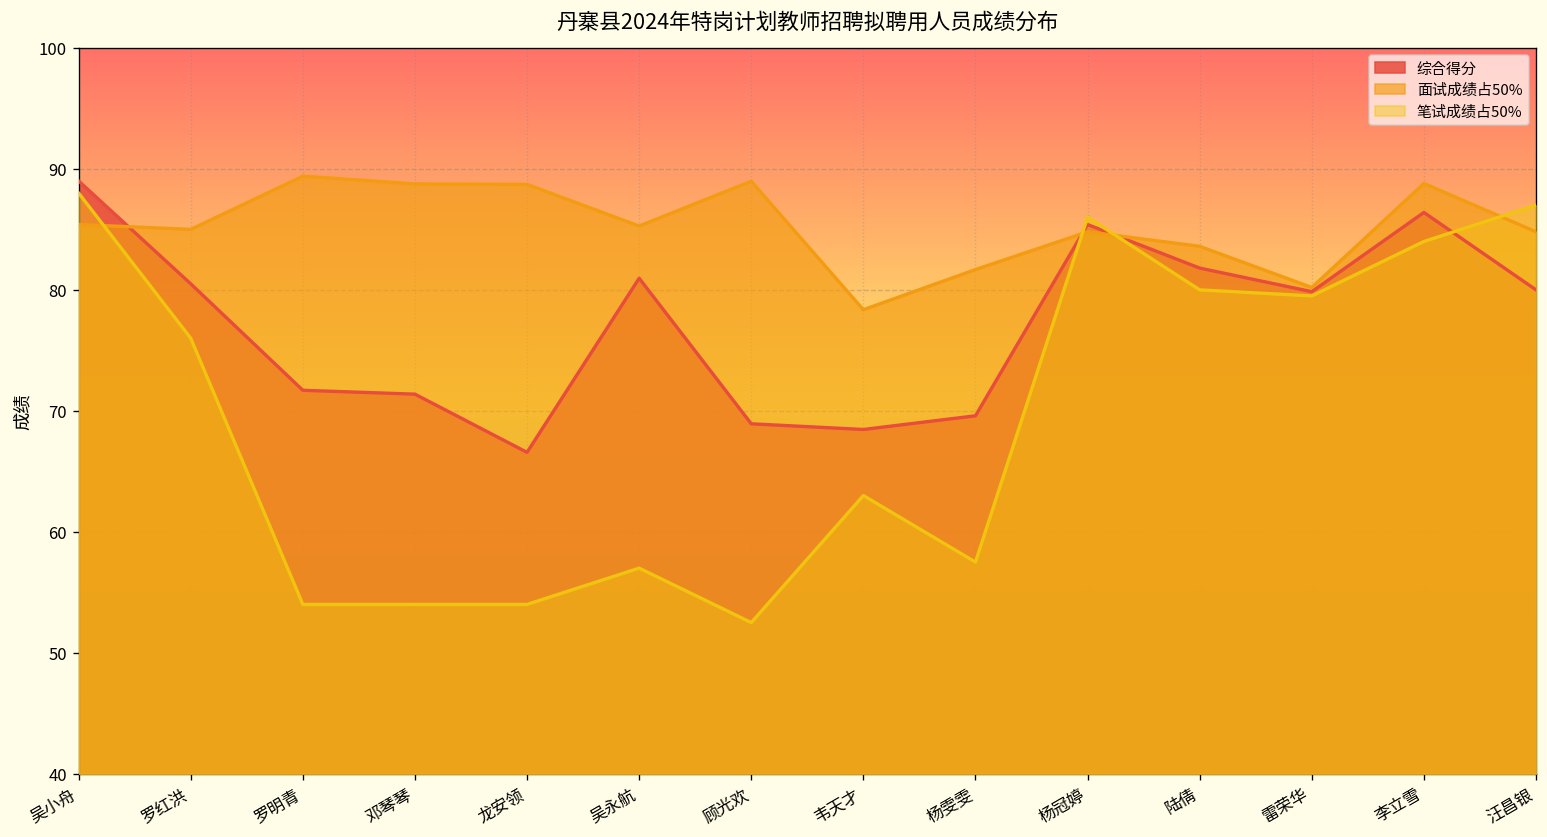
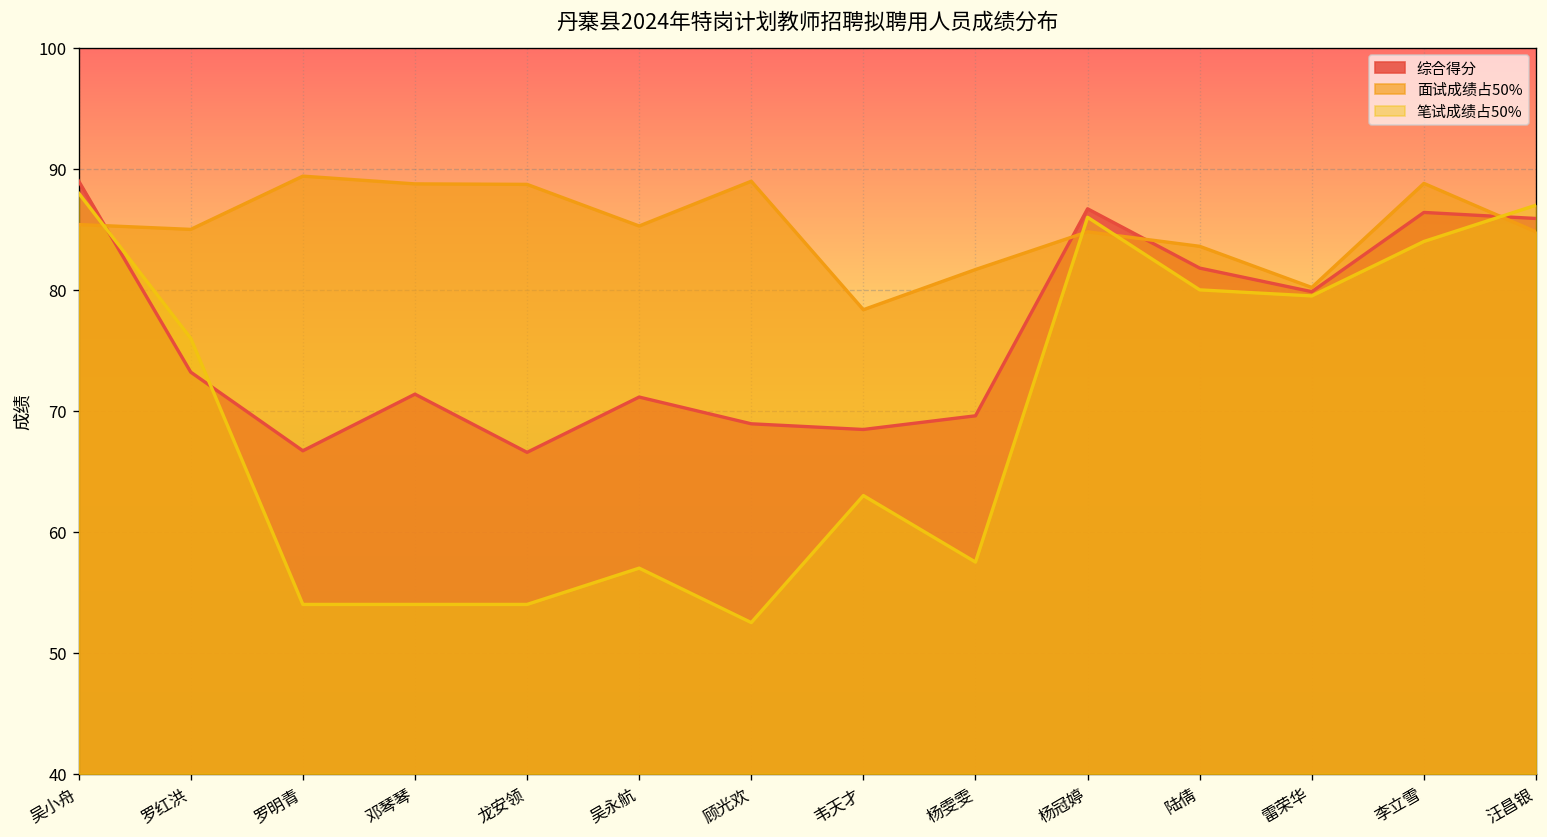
综合得分, 罗红洪: 80.5 -> 73.2
综合得分, 罗明青: 71.7 -> 66.7
综合得分, 吴永航: 81.0 -> 71.1
综合得分, 杨冠婷: 85.4 -> 86.7
综合得分, 汪昌银: 80.0 -> 85.9
